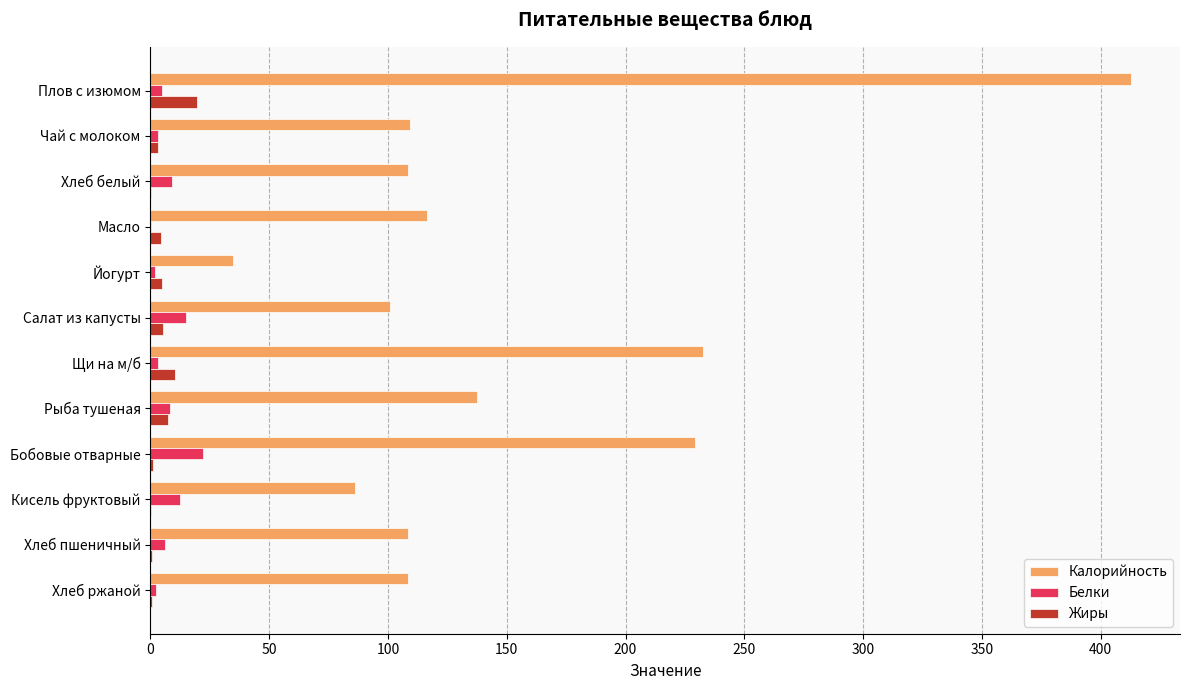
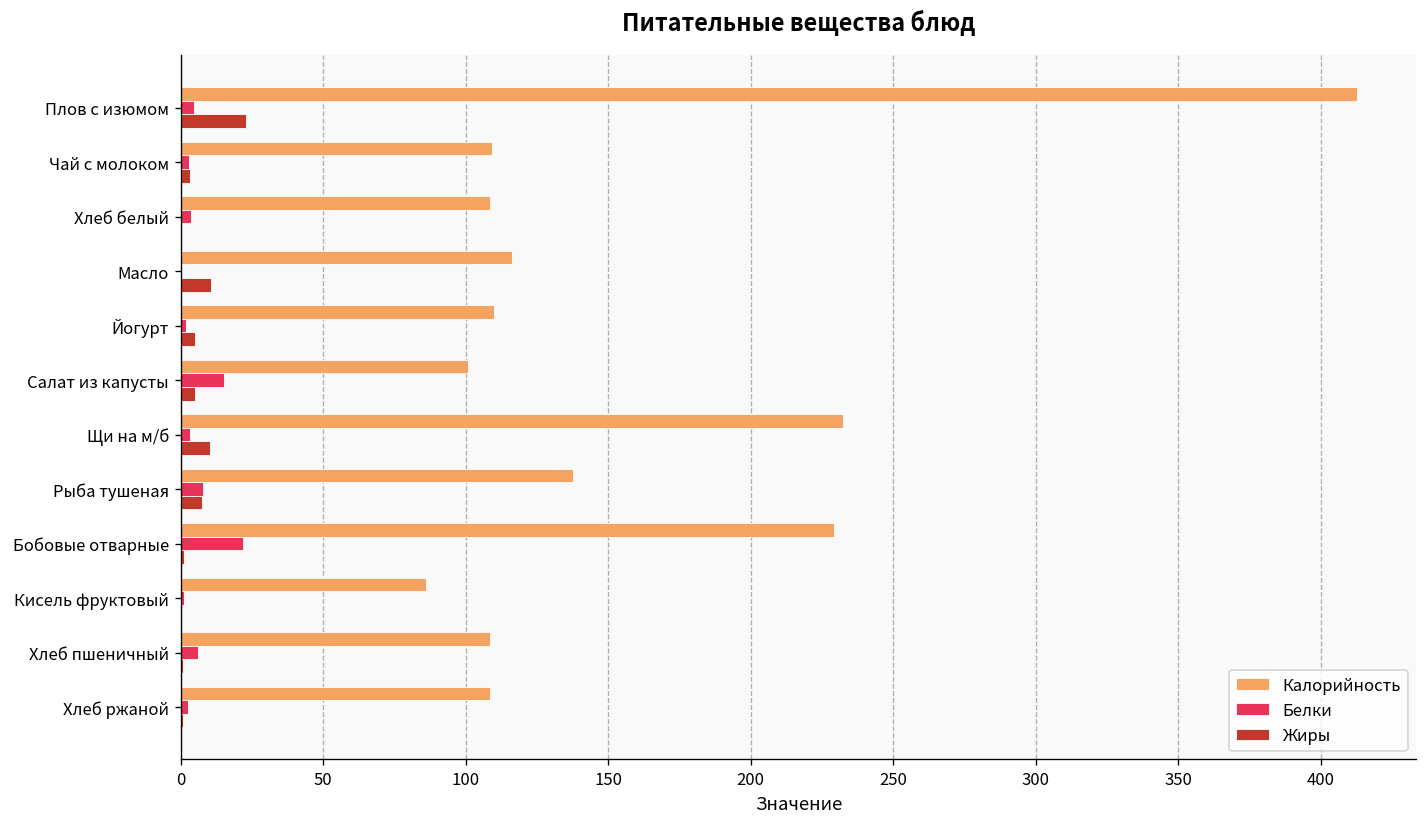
Жиры, Плов с изюмом: 19 -> 23
Белки, Хлеб белый: 9 -> 4
Жиры, Масло: 4 -> 11
Калорийность, Йогурт: 35 -> 110
Белки, Кисель фруктовый: 12 -> 1
